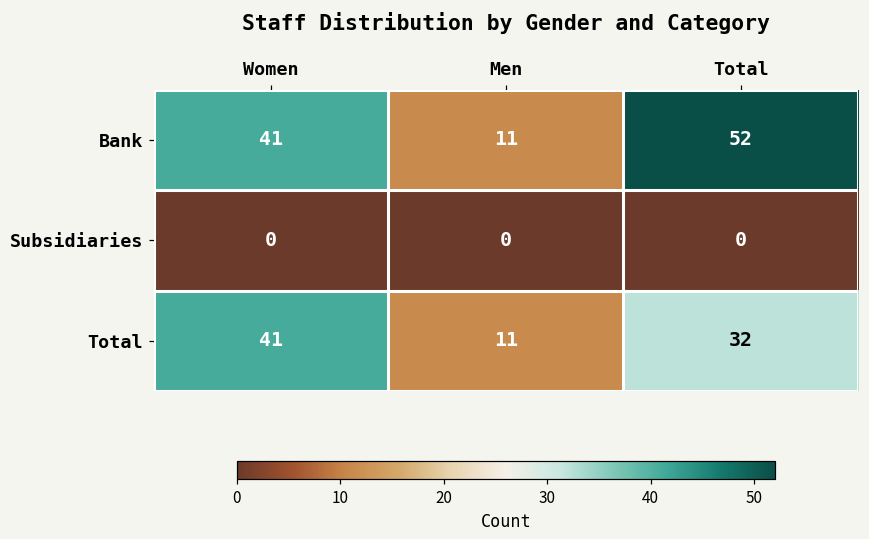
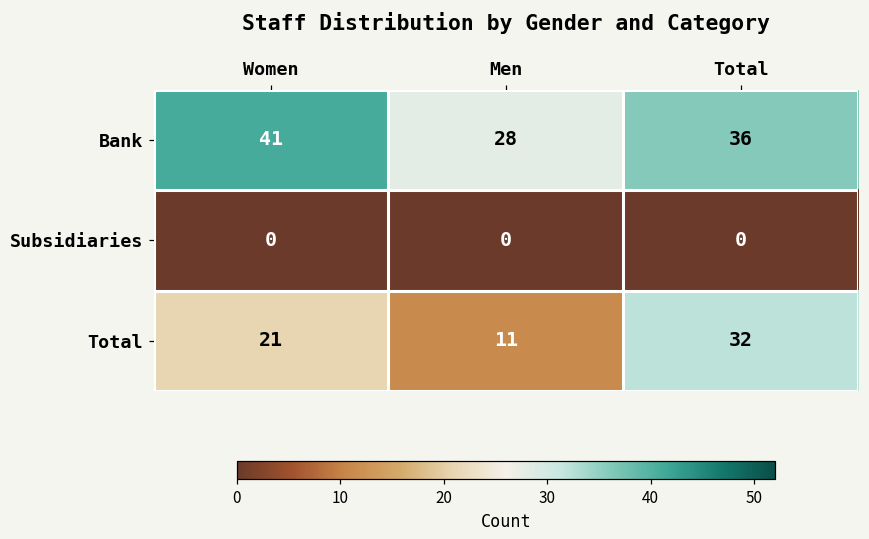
Bank, Men: 11 -> 28
Bank, Total: 52 -> 36
Total, Women: 41 -> 21
